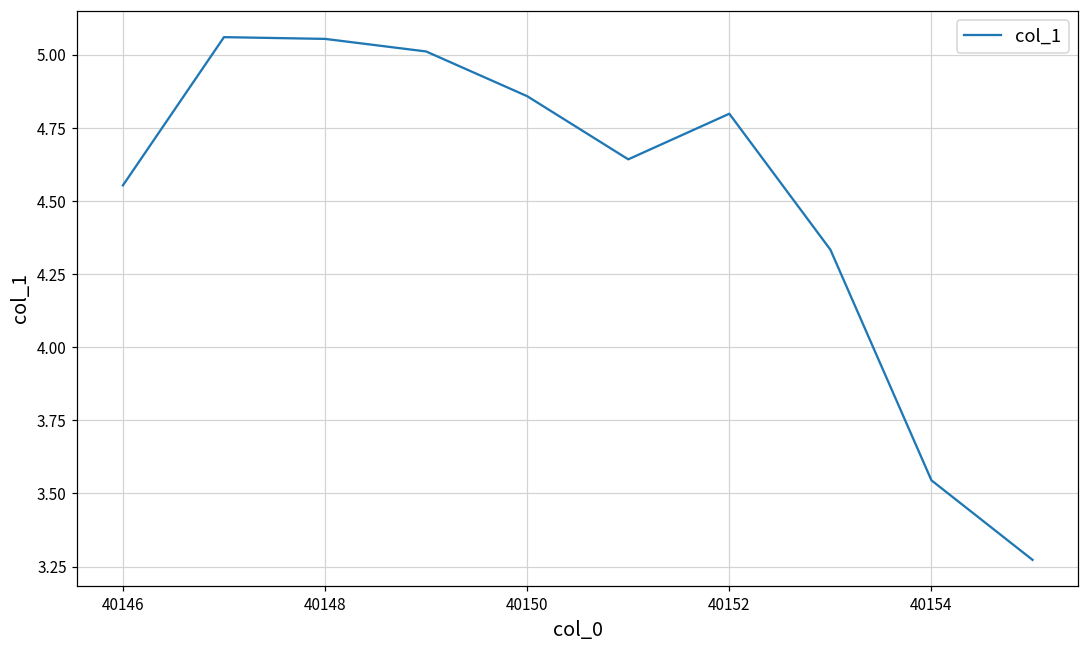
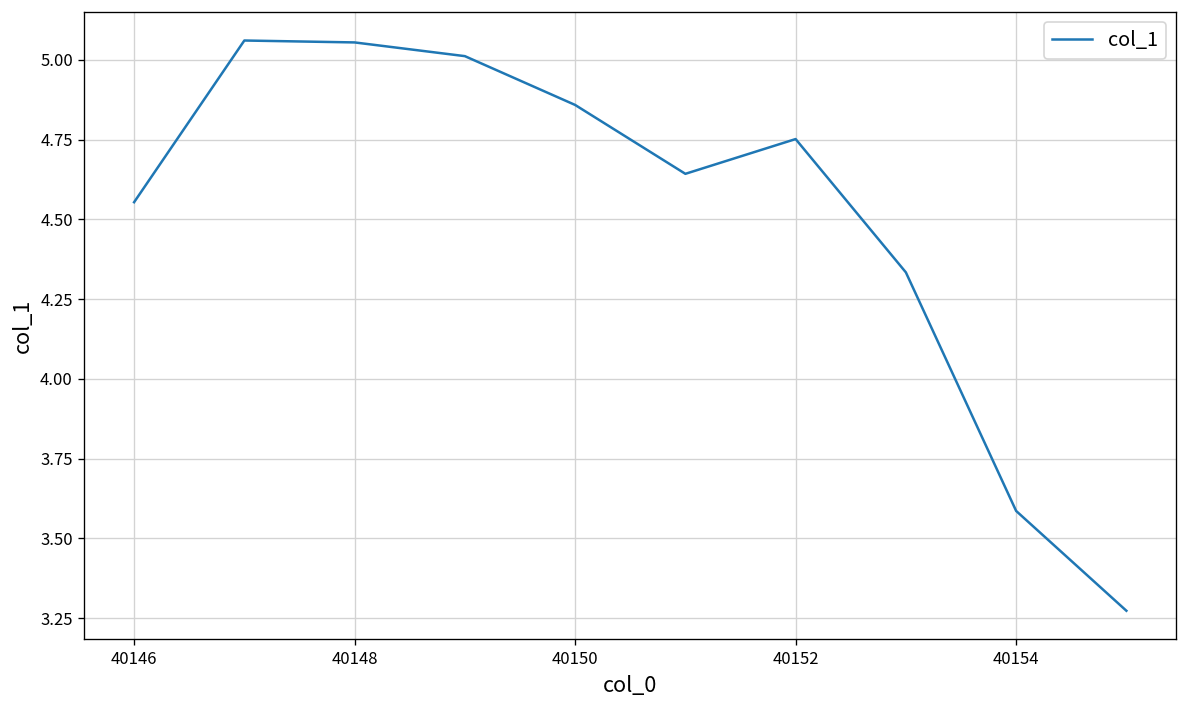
40152: 4.80 -> 4.75
40154: 3.55 -> 3.59
